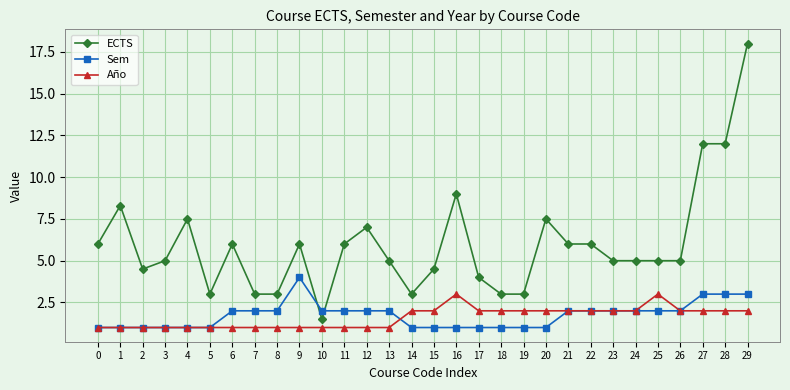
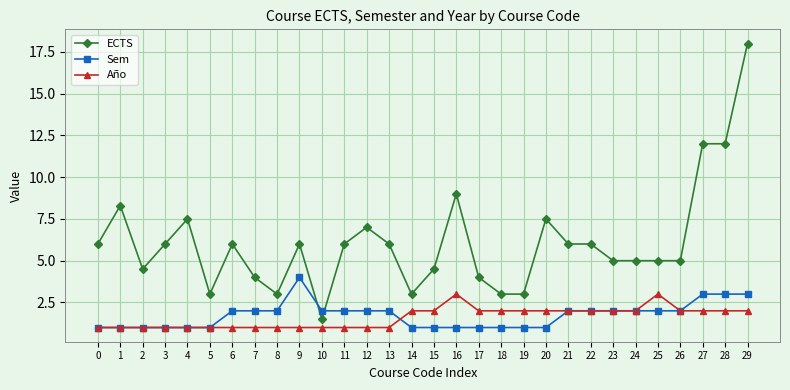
ECTS, 3: 5 -> 6
ECTS, 7: 3 -> 4
ECTS, 13: 5 -> 6
